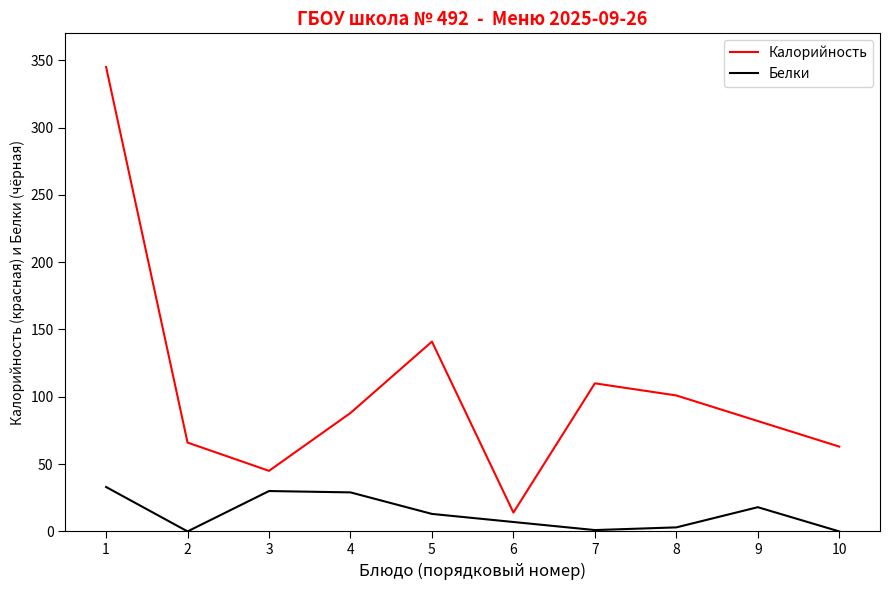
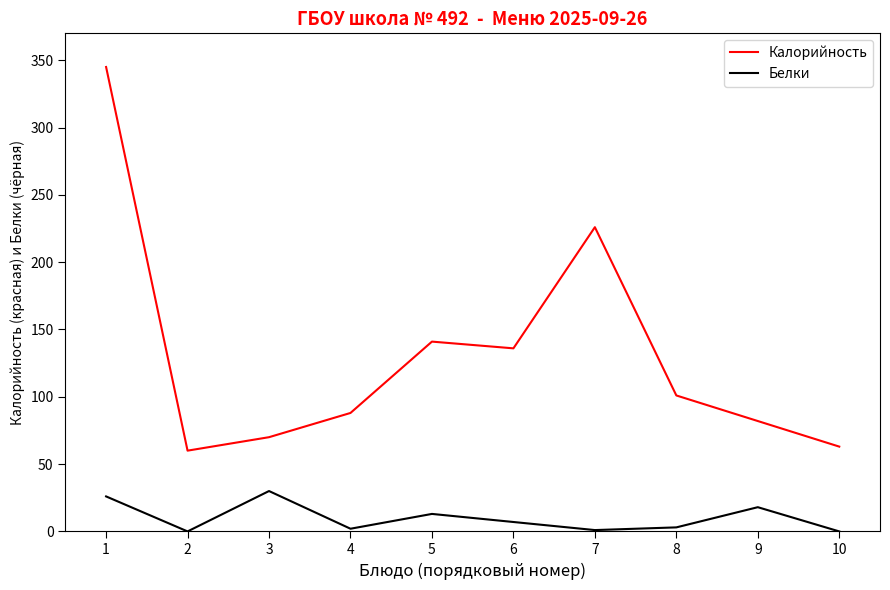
Белки, 1: 33 -> 26
Калорийность, 2: 66 -> 60
Калорийность, 3: 45 -> 70
Белки, 4: 29 -> 2
Калорийность, 6: 14 -> 136
Калорийность, 7: 110 -> 226
